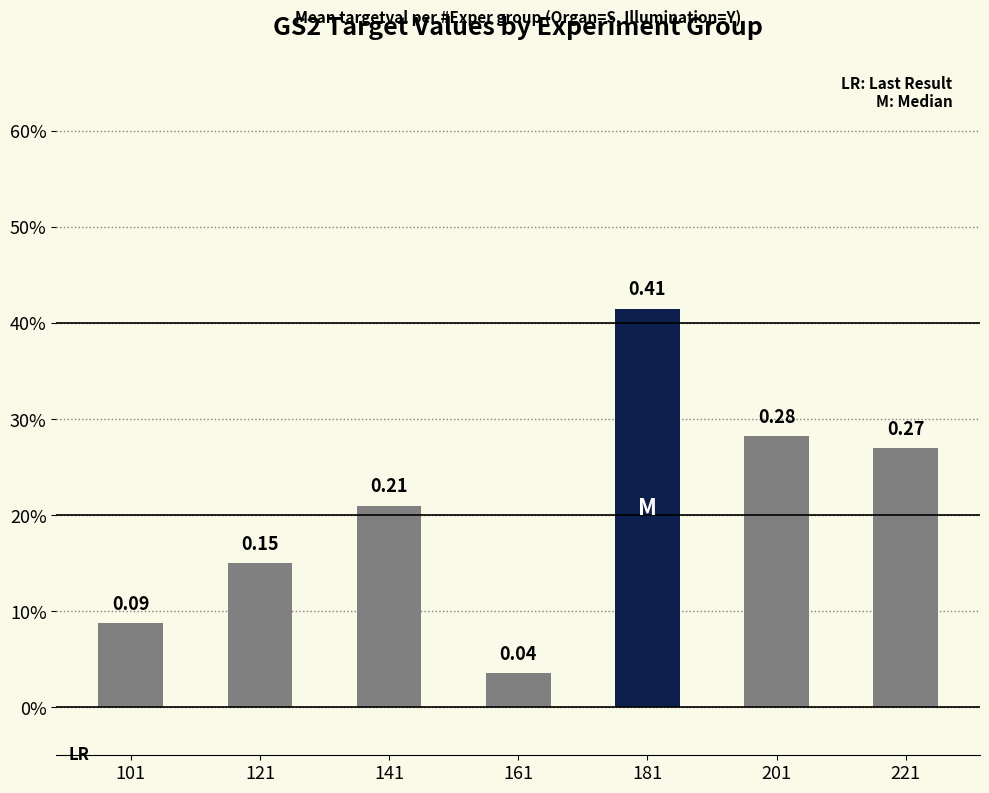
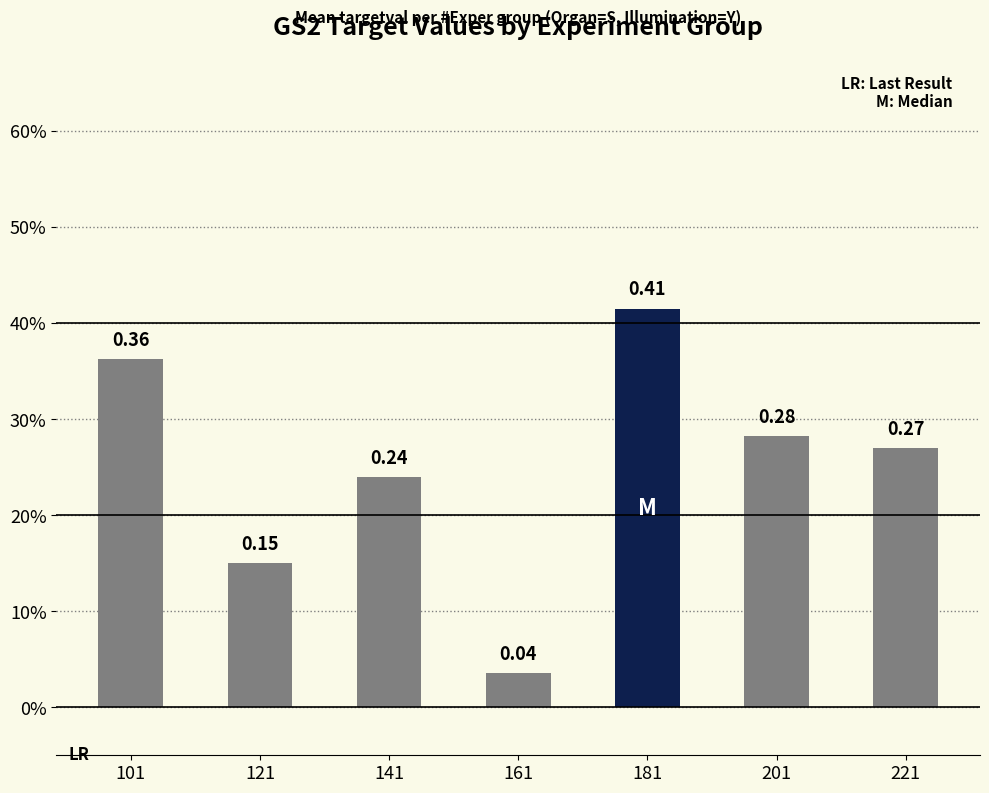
101: 0.09 -> 0.36
141: 0.21 -> 0.24
